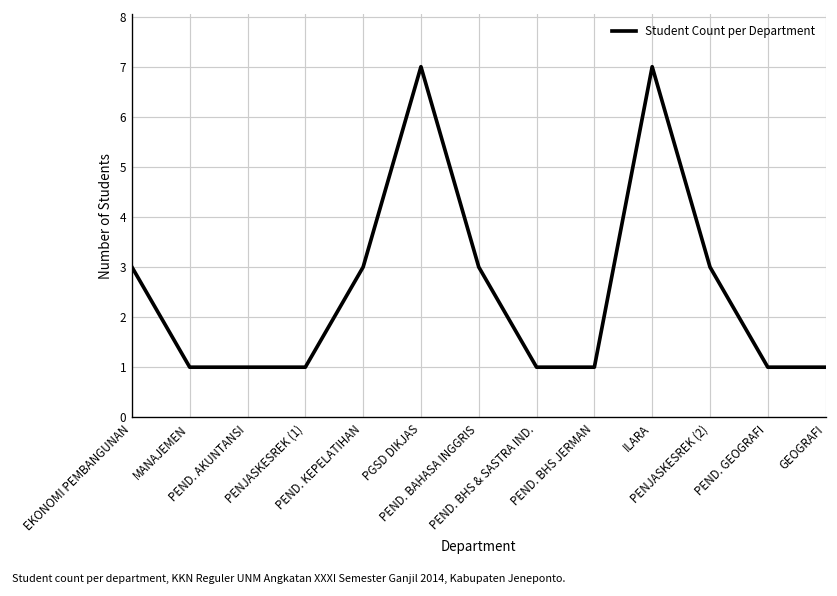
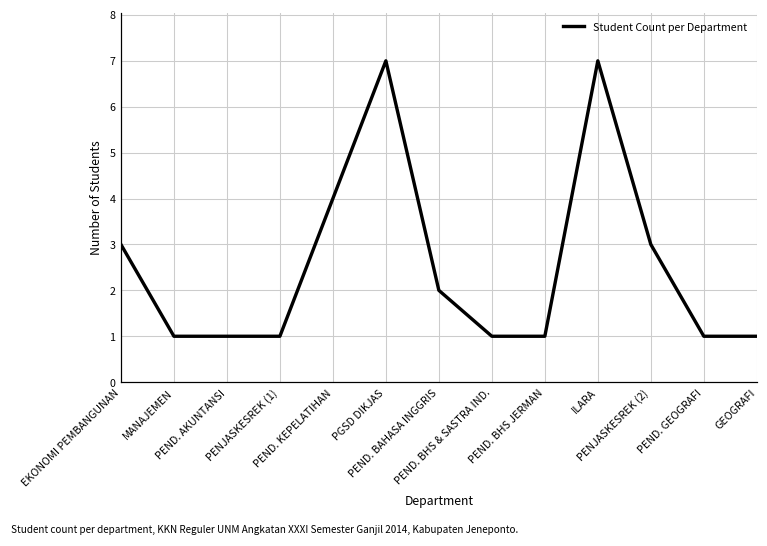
PEND. KEPELATIHAN: 3 -> 4
PEND. BAHASA INGGRIS: 3 -> 2
